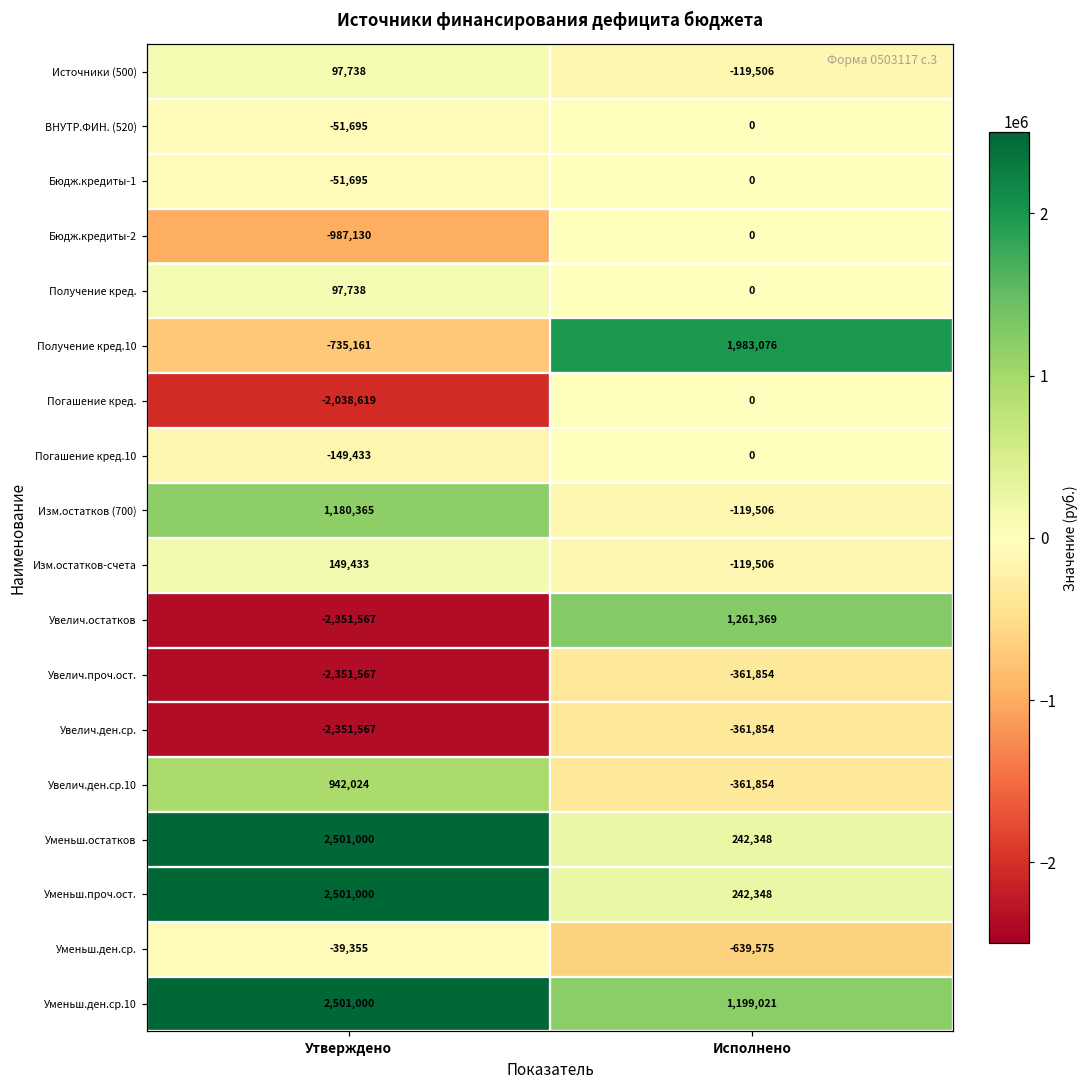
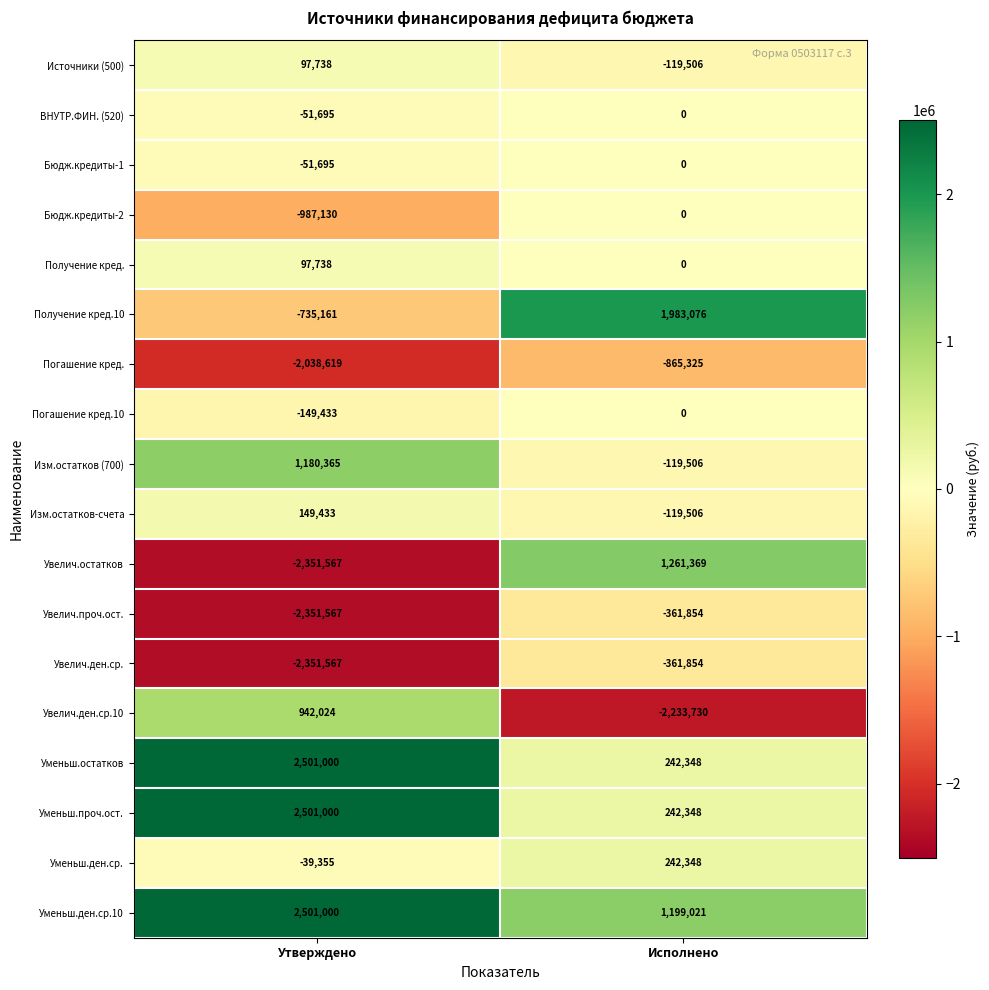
Погашение кред., Исполнено: 0 -> -865,325
Увелич.ден.ср.10, Исполнено: -361,854 -> -2,233,730
Уменьш.ден.ср., Исполнено: -639,575 -> 242,348
